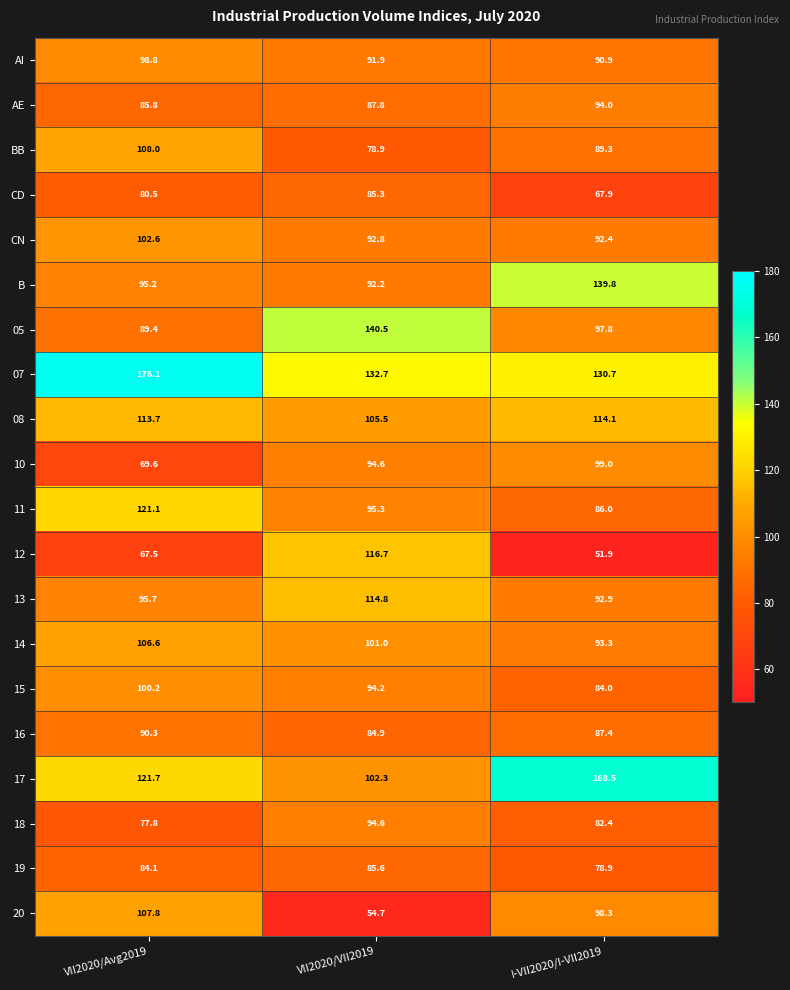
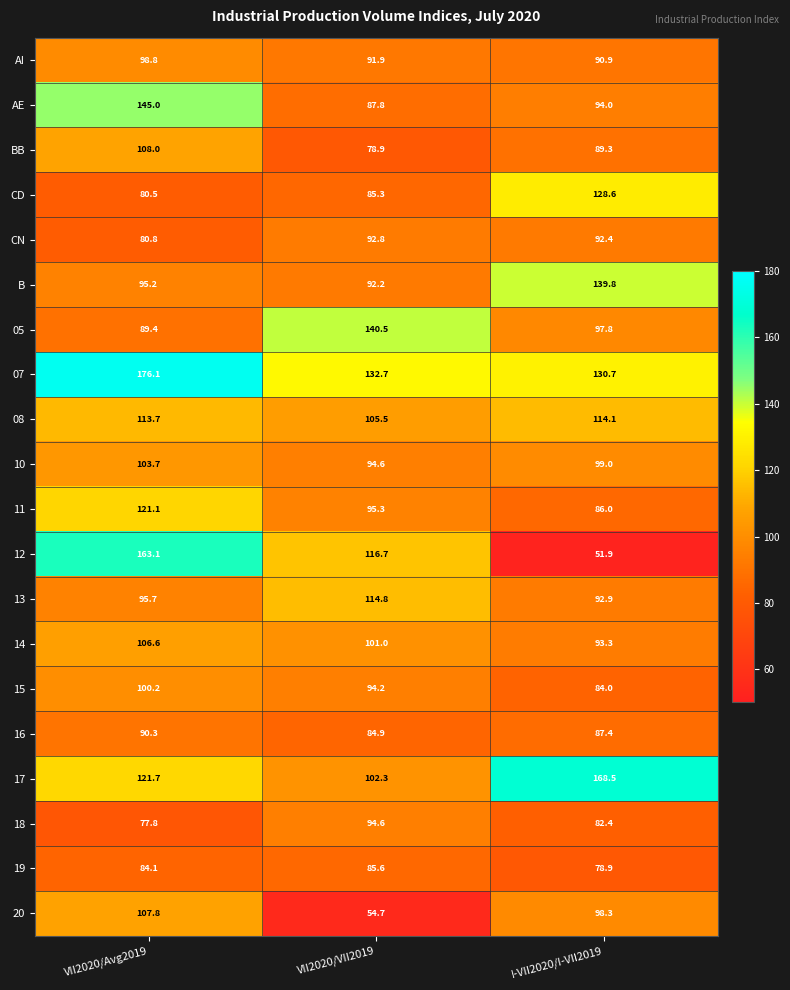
AE, VII2020/Avg2019: 85.8 -> 145.0
CD, I-VII2020/I-VII2019: 67.9 -> 128.6
CN, VII2020/Avg2019: 102.6 -> 80.8
10, VII2020/Avg2019: 69.6 -> 103.7
12, VII2020/Avg2019: 67.5 -> 163.1
